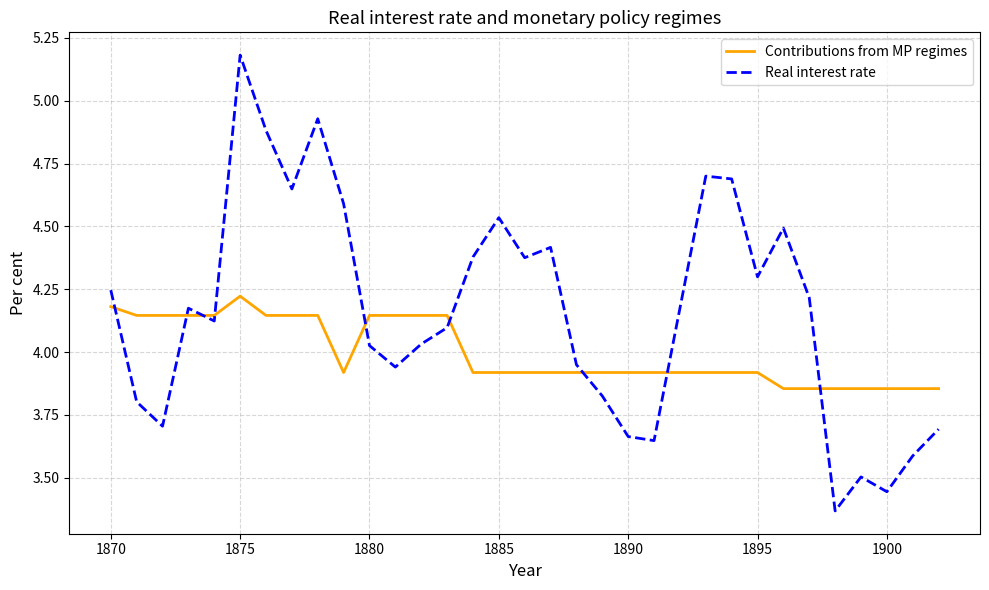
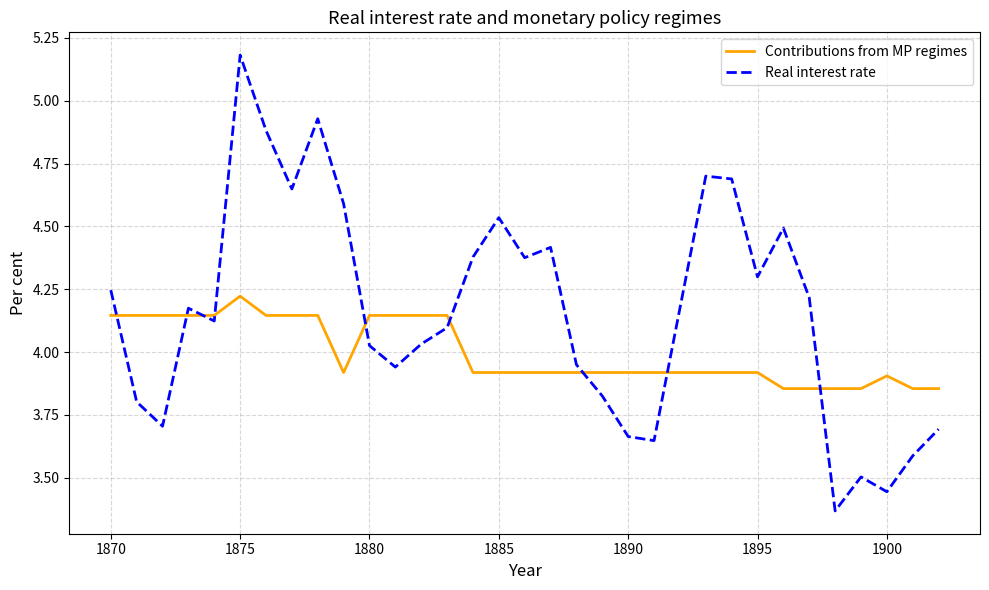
Contributions from MP regimes, 1870: 4.18 -> 4.15
Contributions from MP regimes, 1900: 3.85 -> 3.91
